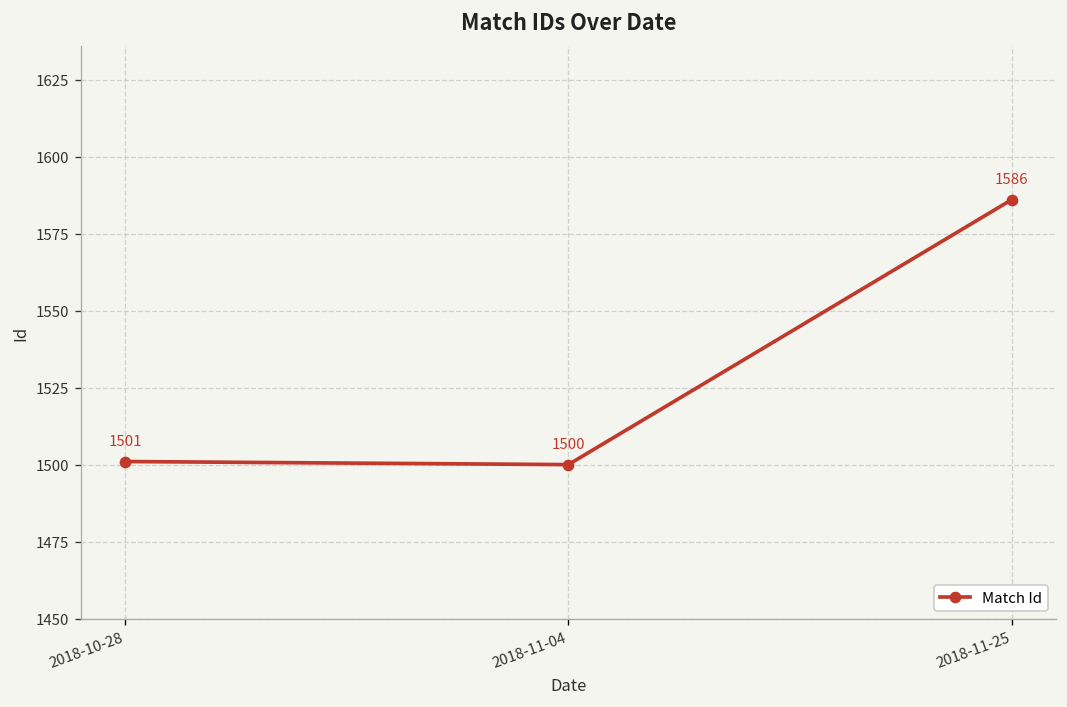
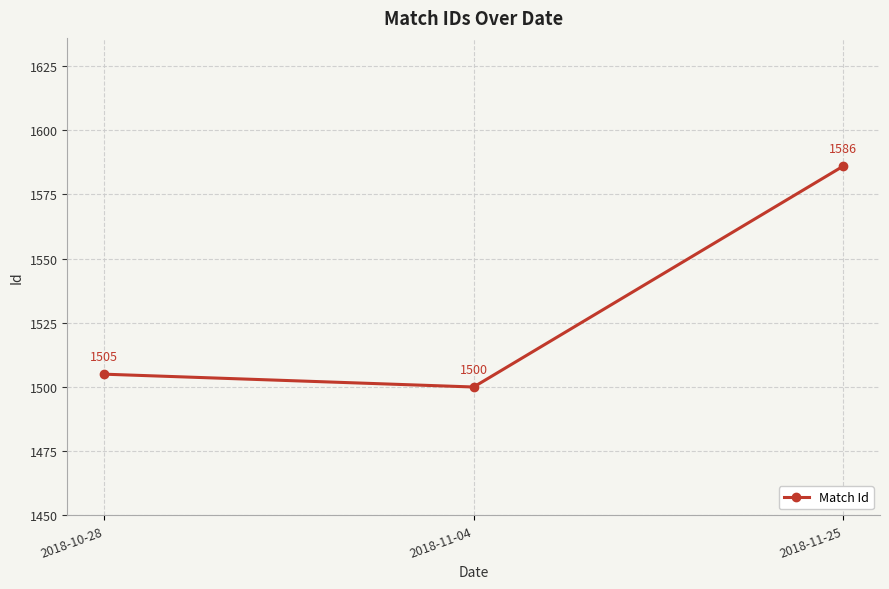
2018-10-28: 1501 -> 1505
